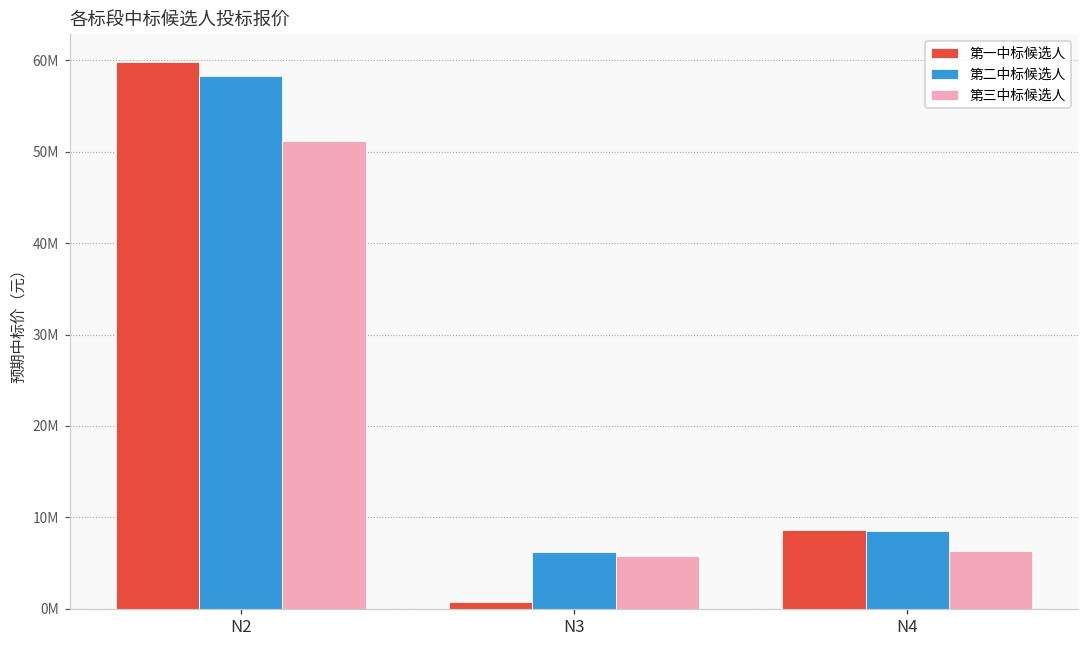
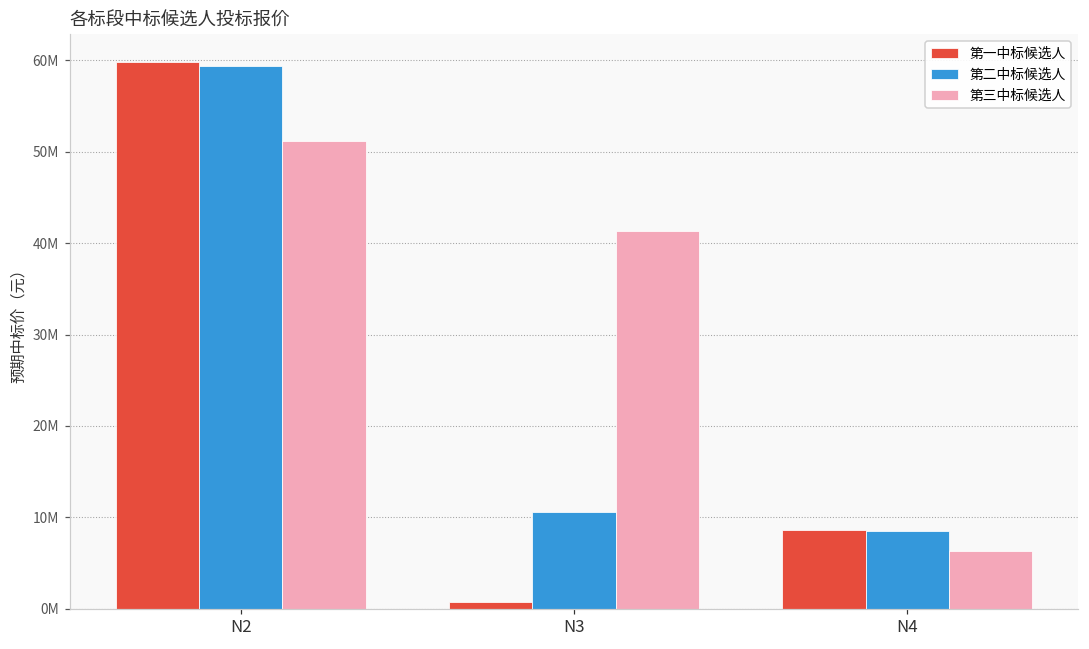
第二中标候选人, N2: 58000000 -> 59000000
第二中标候选人, N3: 6000000 -> 11000000
第三中标候选人, N3: 6000000 -> 41000000
